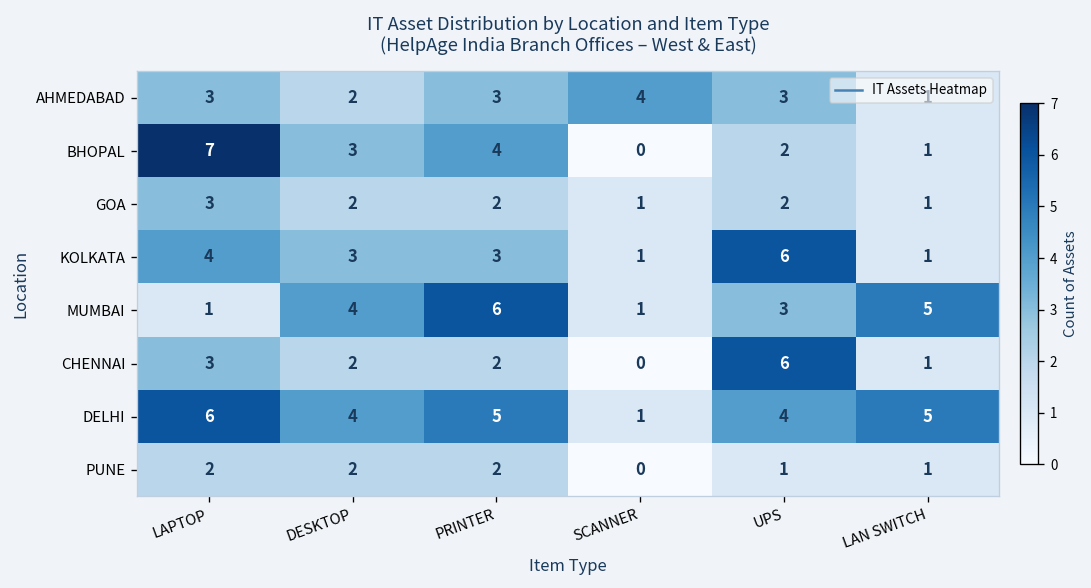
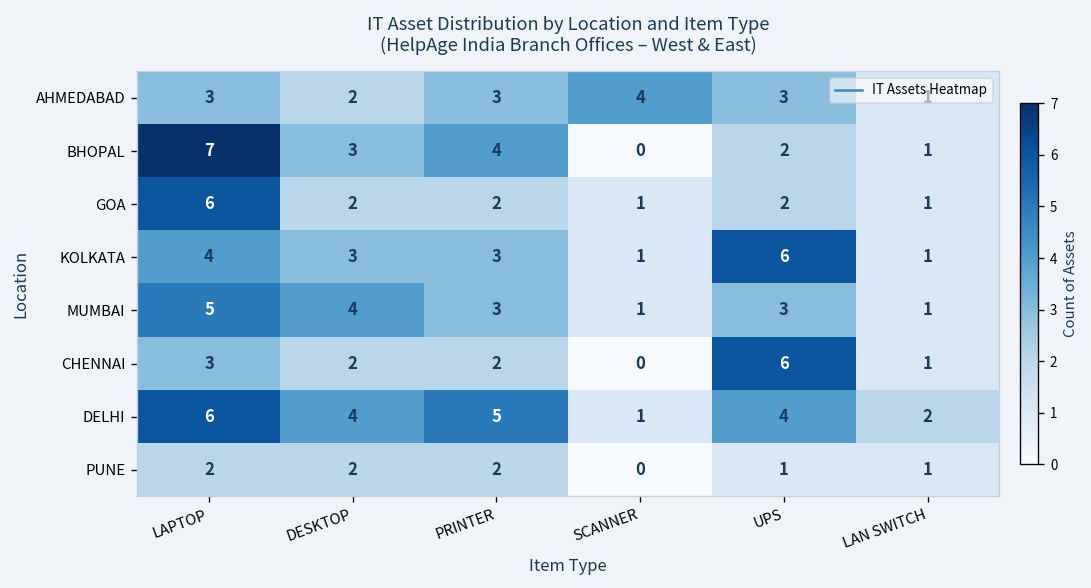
GOA, LAPTOP: 3 -> 6
MUMBAI, LAPTOP: 1 -> 5
MUMBAI, PRINTER: 6 -> 3
MUMBAI, LAN SWITCH: 5 -> 1
DELHI, LAN SWITCH: 5 -> 2
